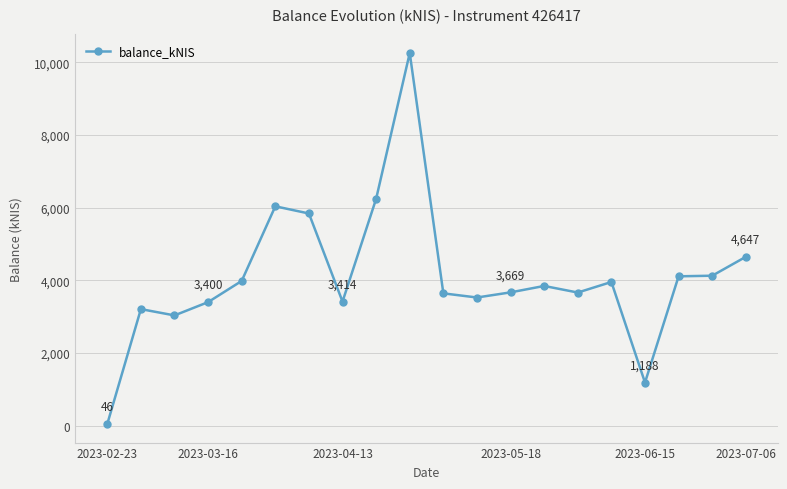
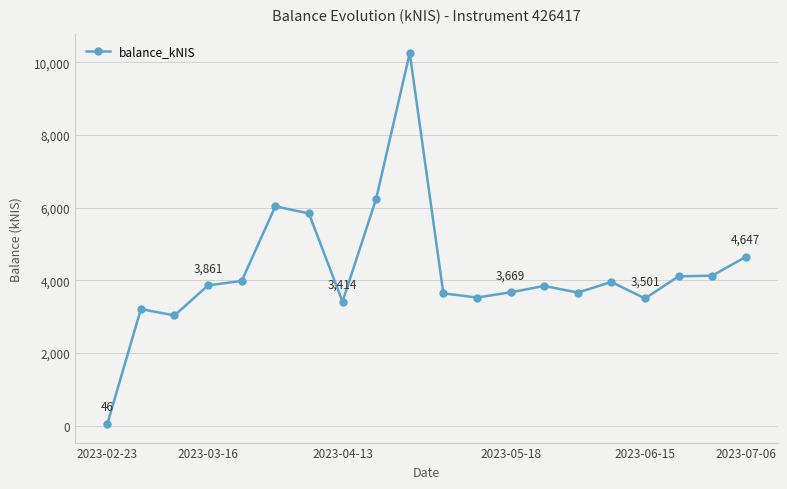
2023-03-16: 3,400 -> 3,861
2023-06-15: 1,188 -> 3,501
